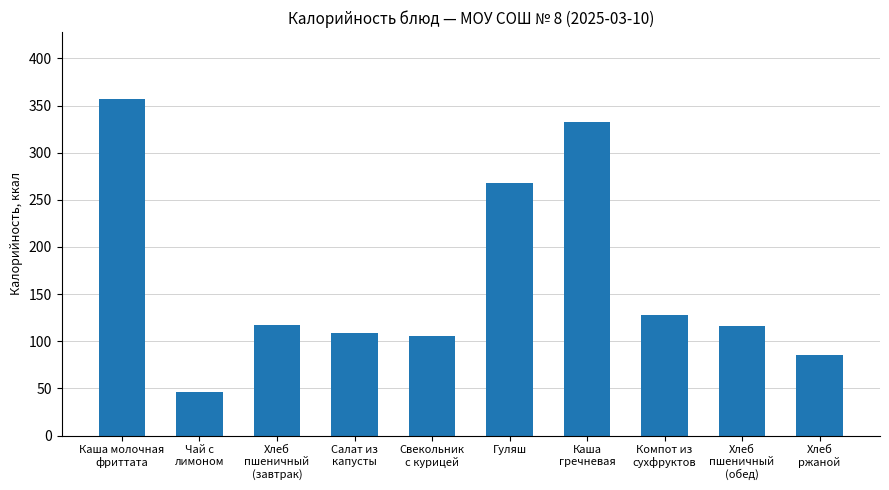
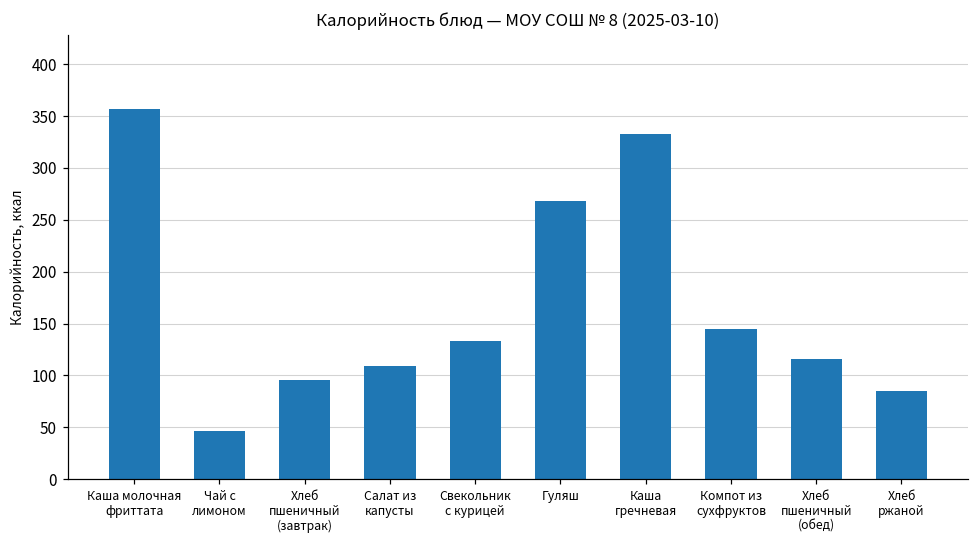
Хлеб пшеничный (завтрак): 120 -> 100
Свекольник с курицей: 110 -> 130
Компот из сухфруктов: 130 -> 140
